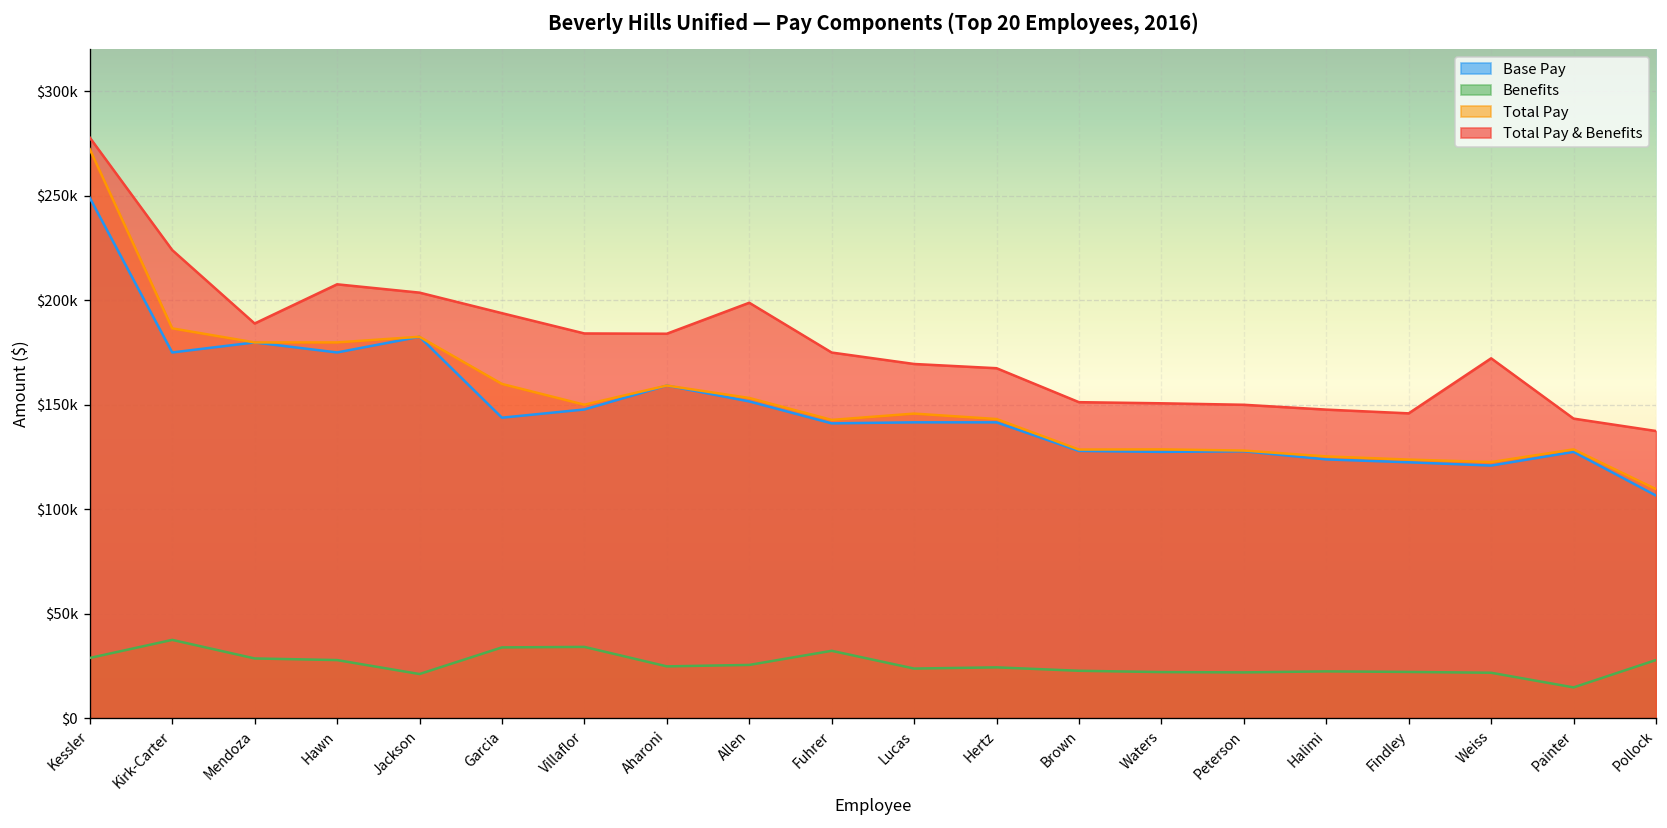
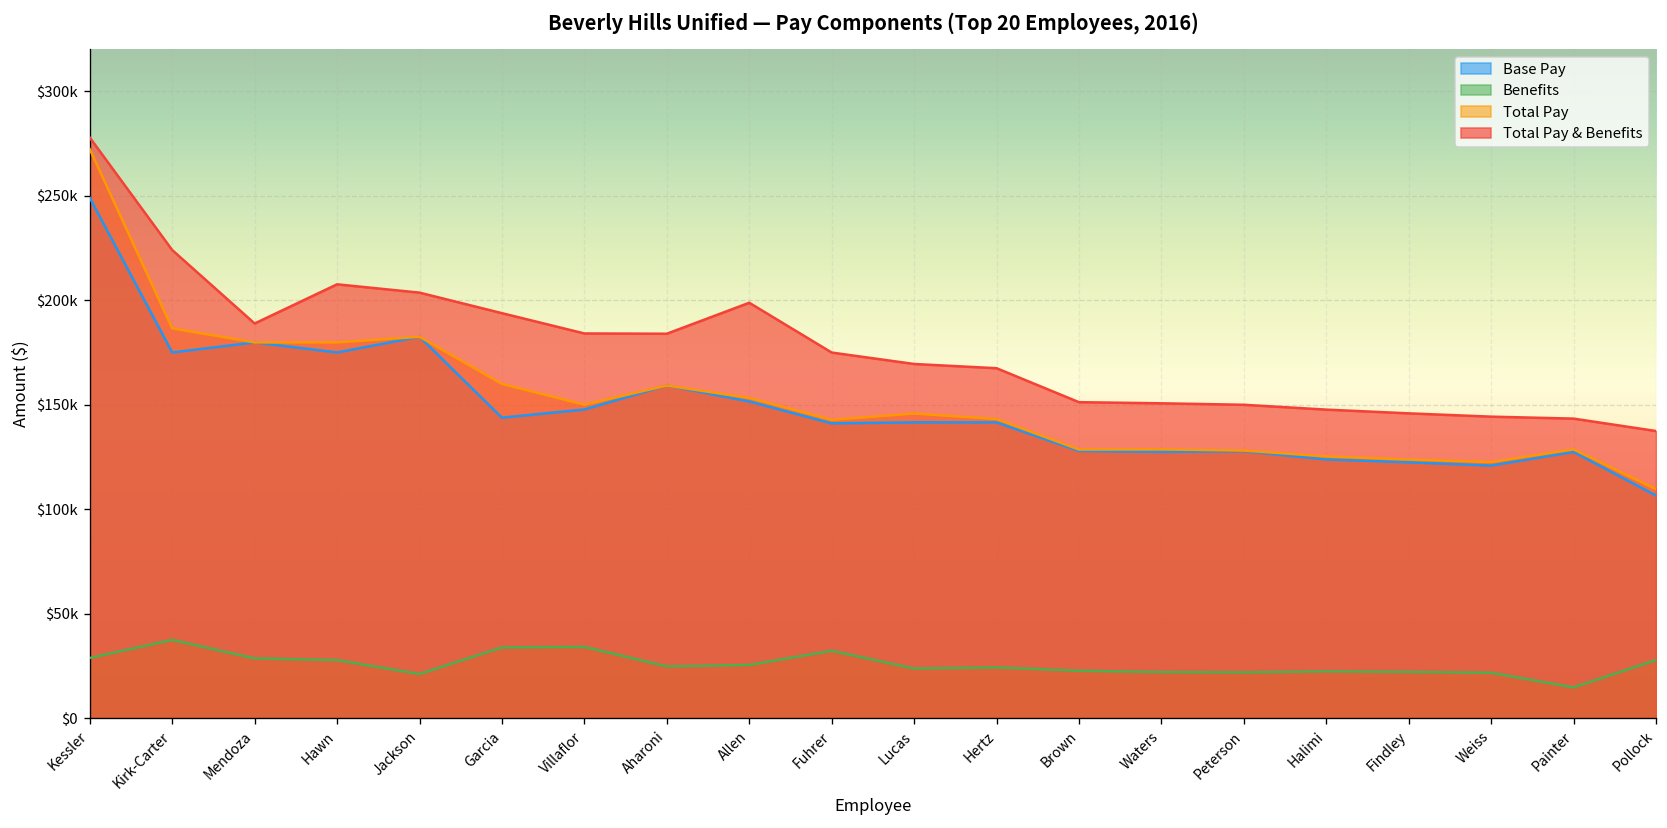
Total Pay & Benefits, Weiss: $172000 -> $144000
